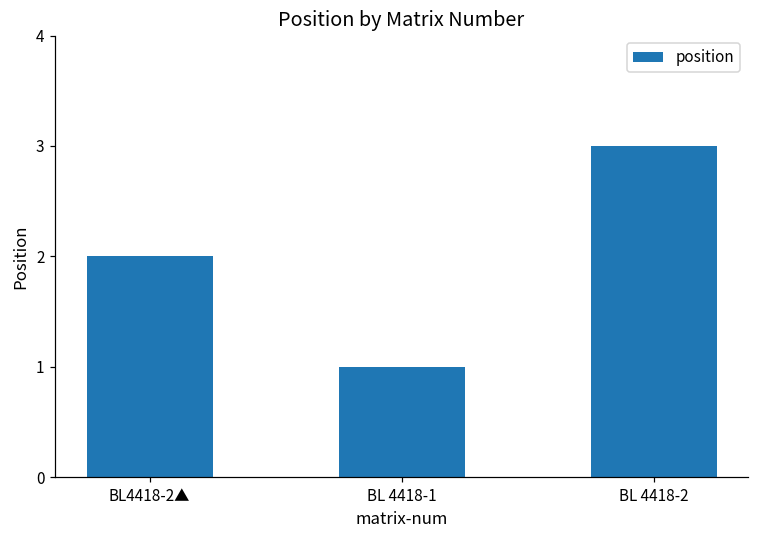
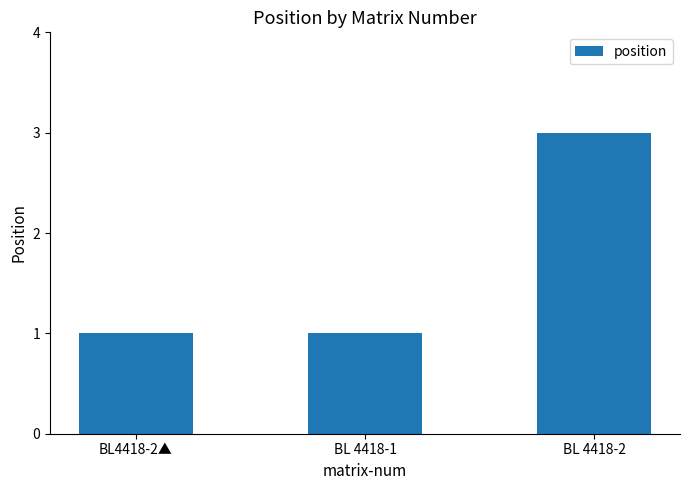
BL4418-2▲: 2 -> 1
